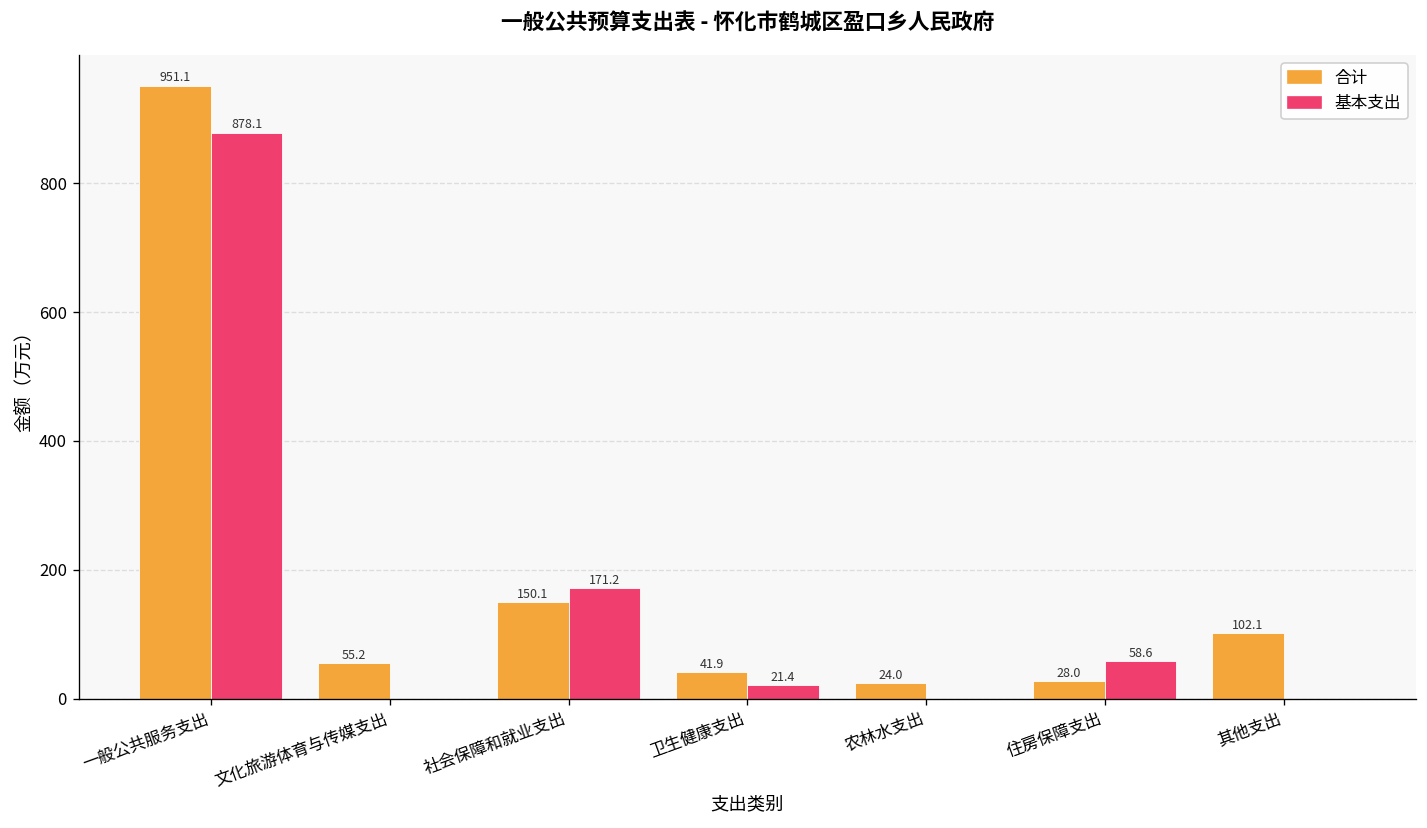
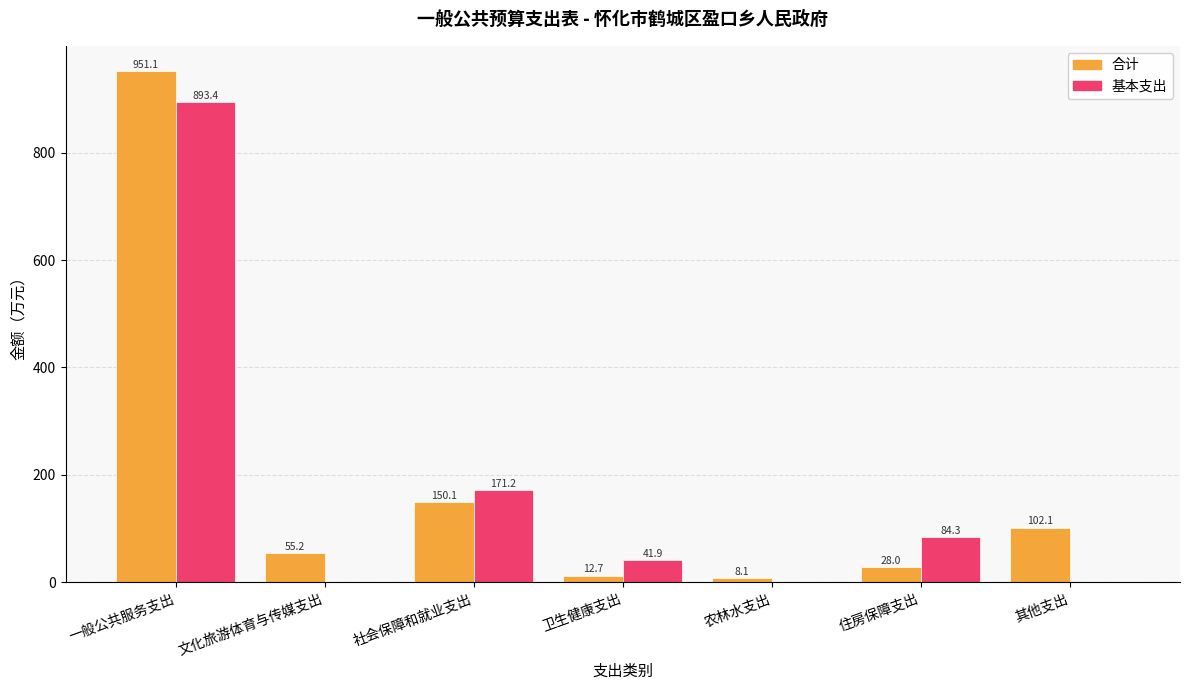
基本支出, 一般公共服务支出: 878.1 -> 893.4
合计, 卫生健康支出: 41.9 -> 12.7
基本支出, 卫生健康支出: 21.4 -> 41.9
合计, 农林水支出: 24.0 -> 8.1
基本支出, 住房保障支出: 58.6 -> 84.3
